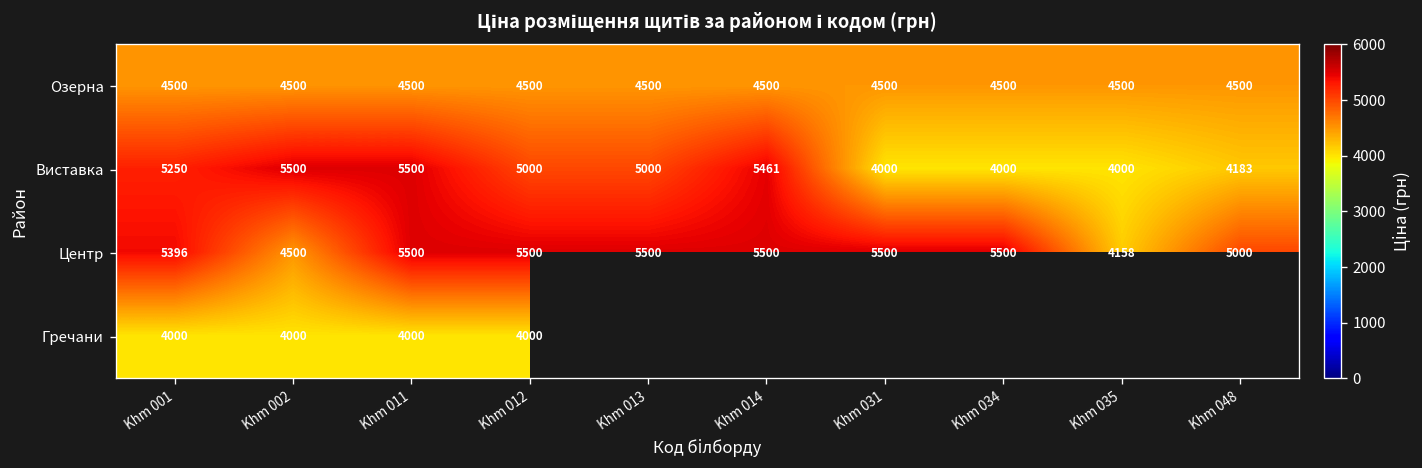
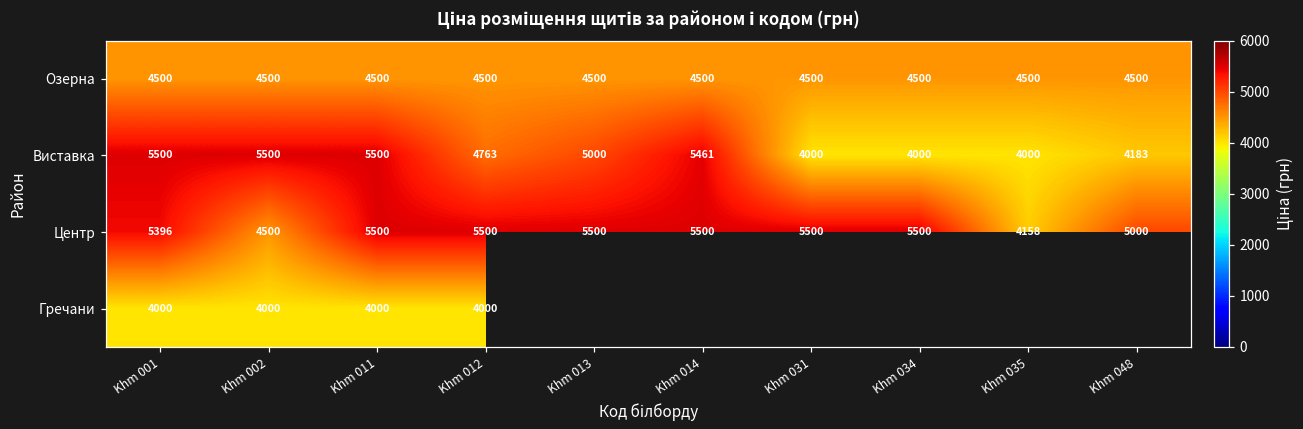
Виставка, Khm 001: 5250 -> 5500
Виставка, Khm 012: 5000 -> 4763
